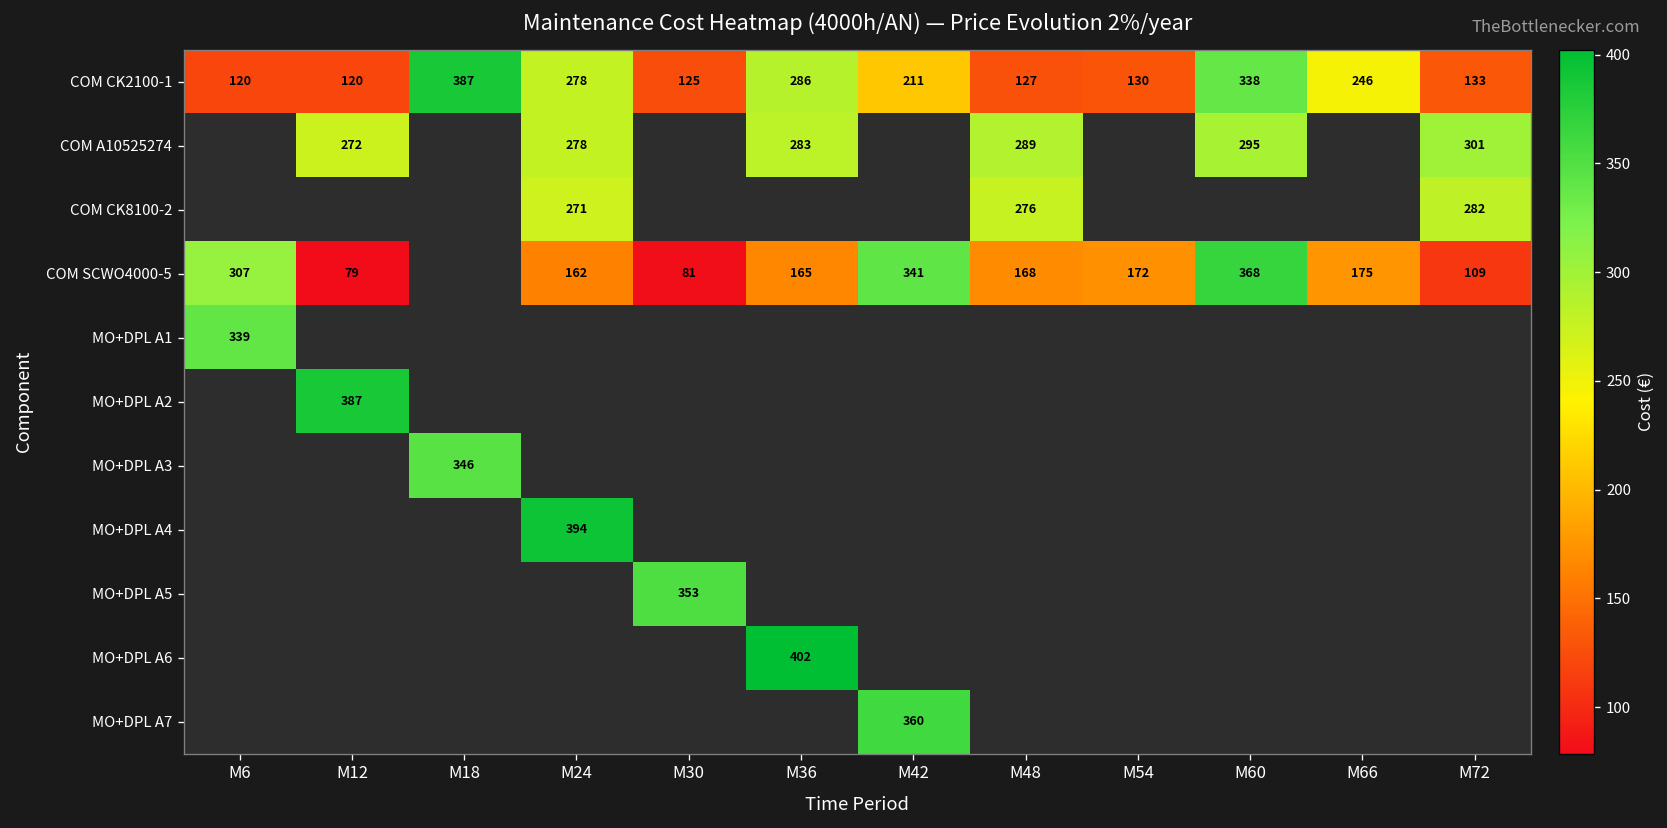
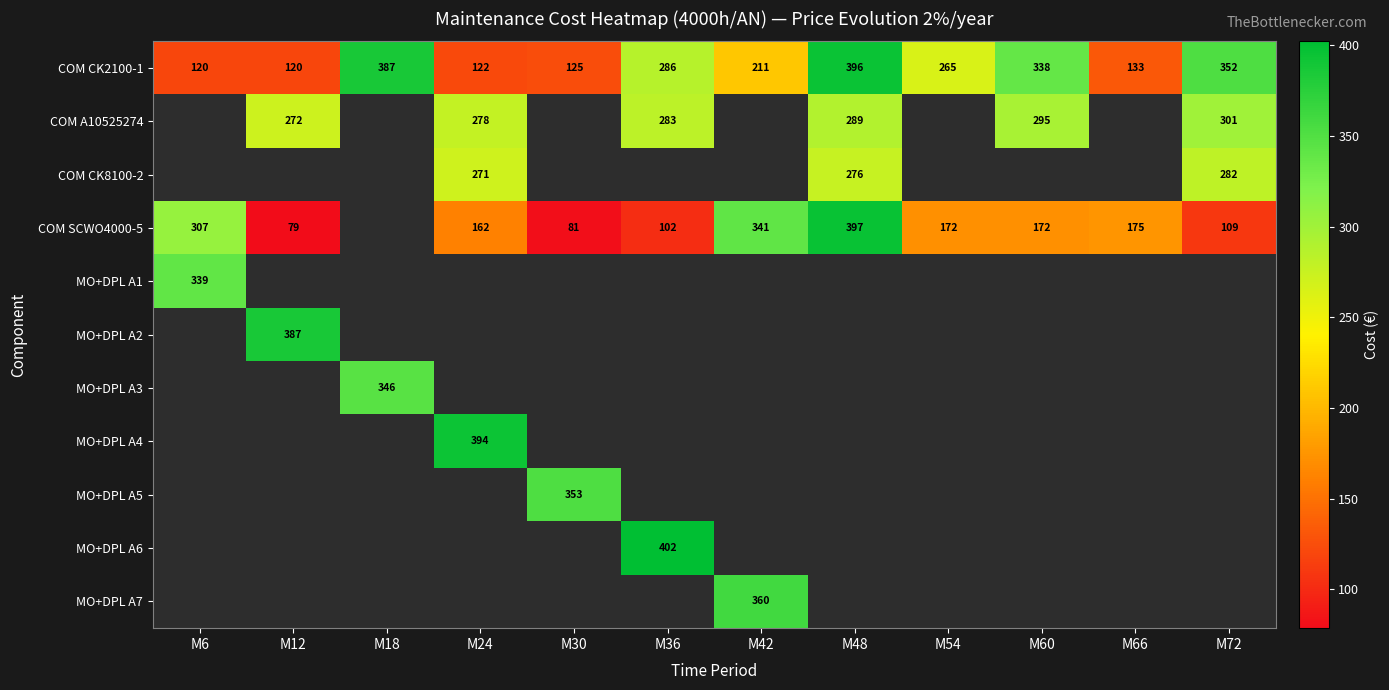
COM CK2100-1, M24: 278 -> 122
COM CK2100-1, M48: 127 -> 396
COM CK2100-1, M54: 130 -> 265
COM CK2100-1, M66: 246 -> 133
COM CK2100-1, M72: 133 -> 352
COM SCWO4000-5, M36: 165 -> 102
COM SCWO4000-5, M48: 168 -> 397
COM SCWO4000-5, M60: 368 -> 172
